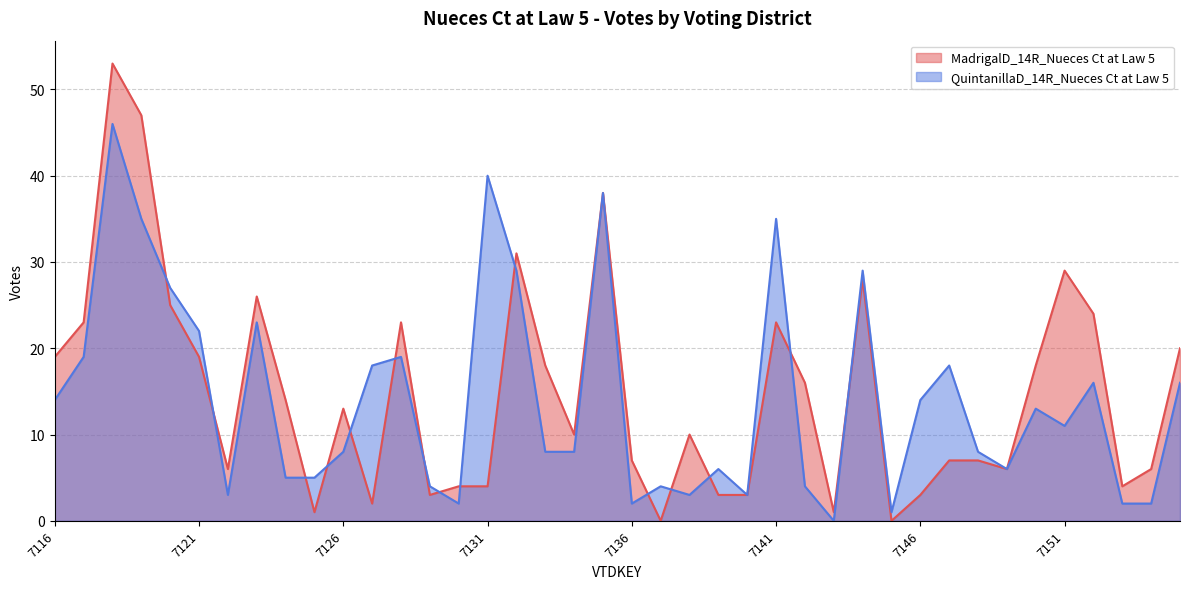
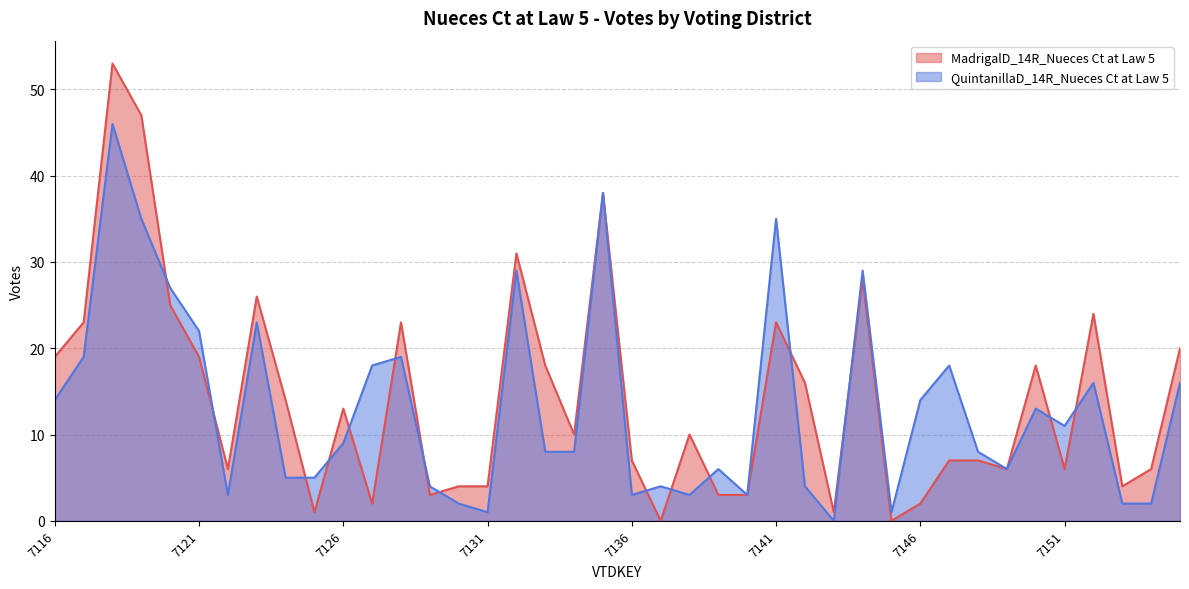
QuintanillaD_14R_Nueces Ct at Law 5, 7126: 8 -> 9
QuintanillaD_14R_Nueces Ct at Law 5, 7131: 40 -> 1
QuintanillaD_14R_Nueces Ct at Law 5, 7136: 2 -> 3
MadrigalD_14R_Nueces Ct at Law 5, 7146: 3 -> 2
MadrigalD_14R_Nueces Ct at Law 5, 7151: 29 -> 6
